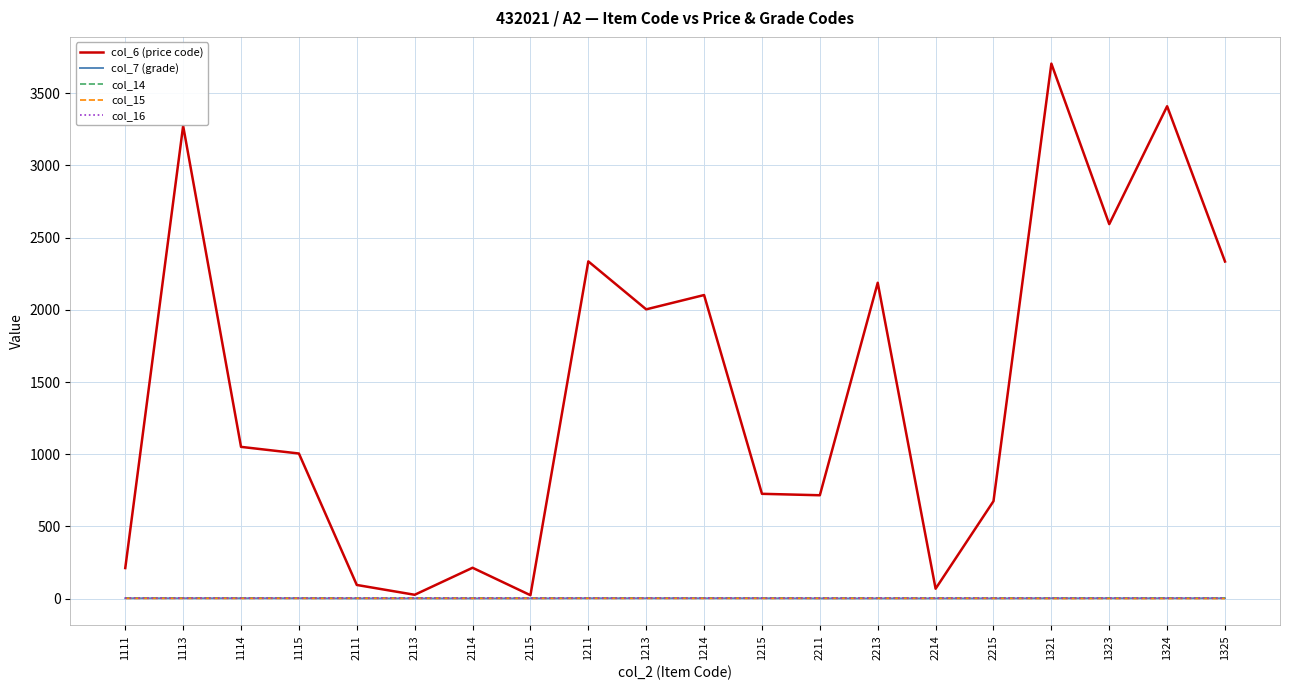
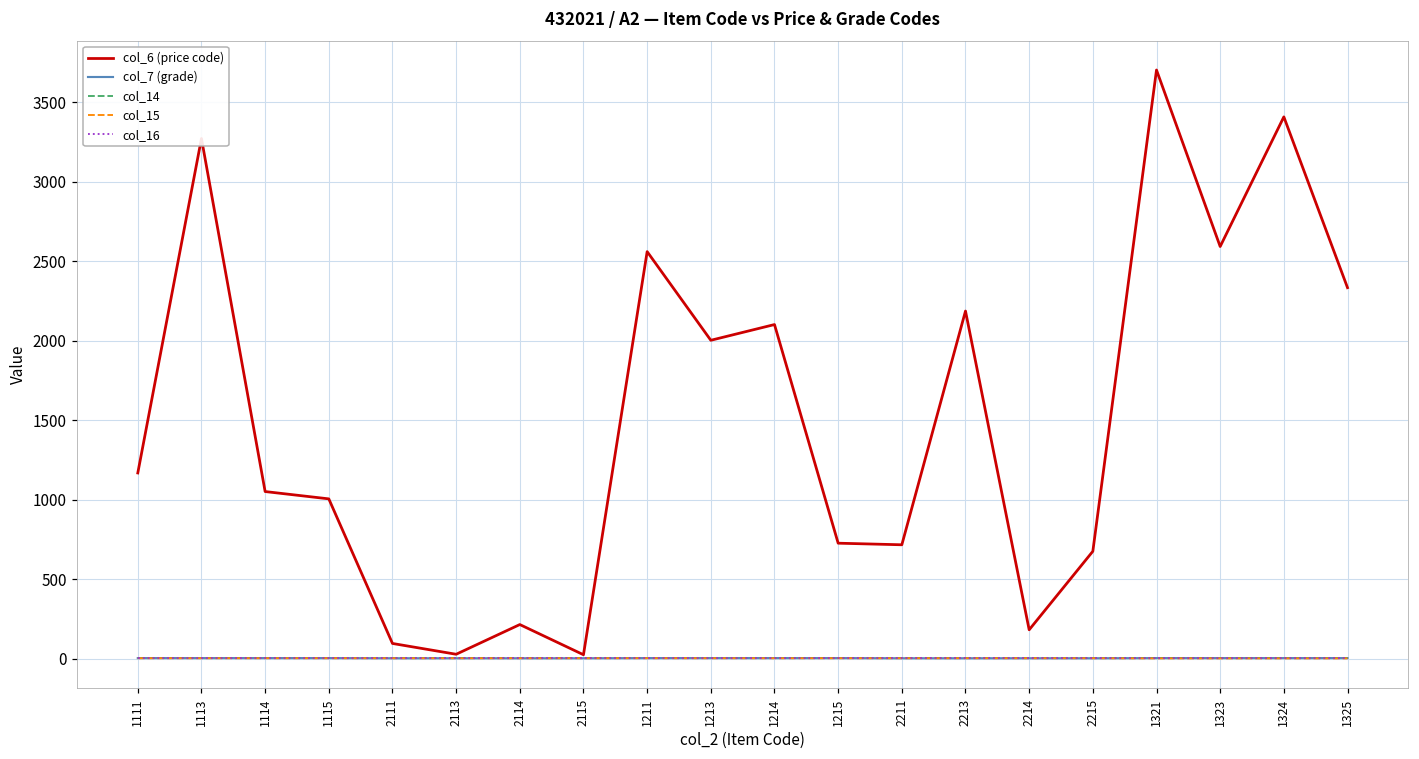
col_6 (price code), 1111: 210 -> 1170
col_6 (price code), 1211: 2340 -> 2560
col_6 (price code), 2214: 70 -> 180
